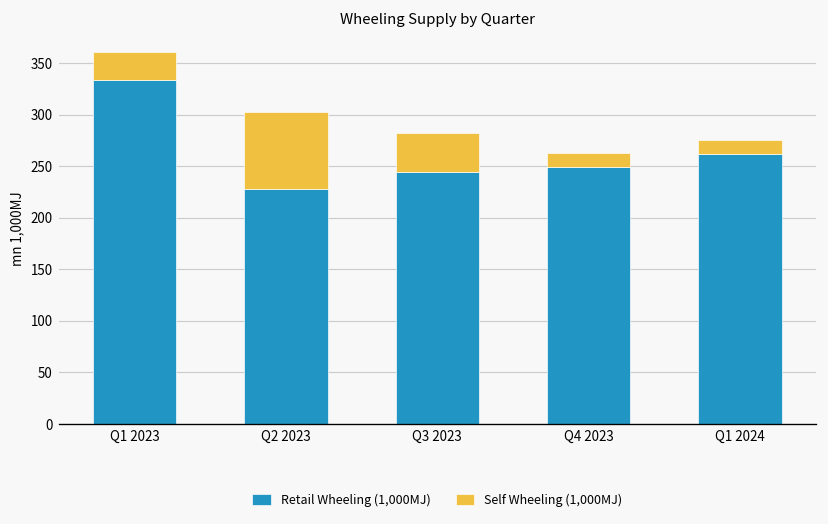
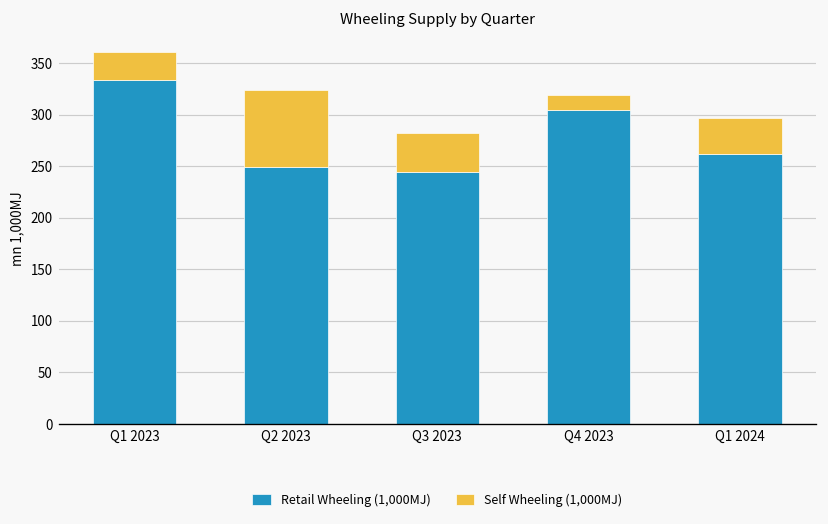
Retail Wheeling (1,000MJ), Q2 2023: 230 -> 250
Retail Wheeling (1,000MJ), Q4 2023: 250 -> 300
Self Wheeling (1,000MJ), Q1 2024: 10 -> 40
